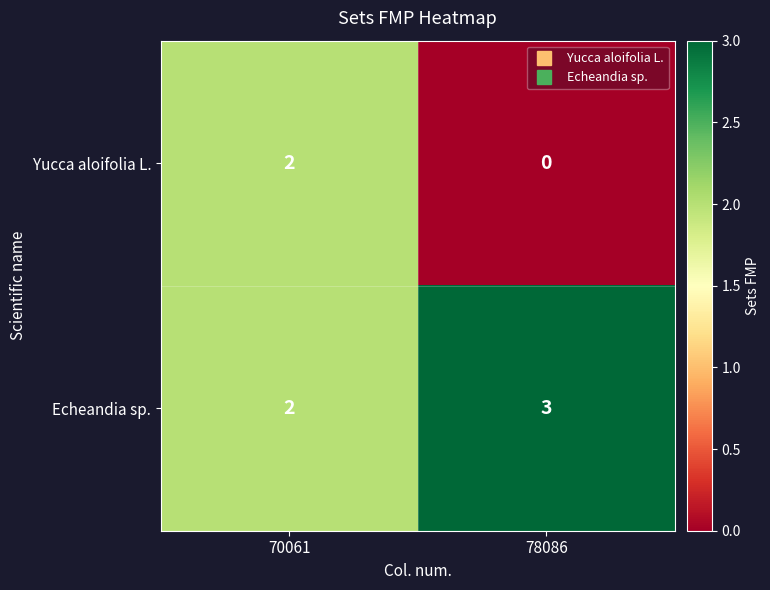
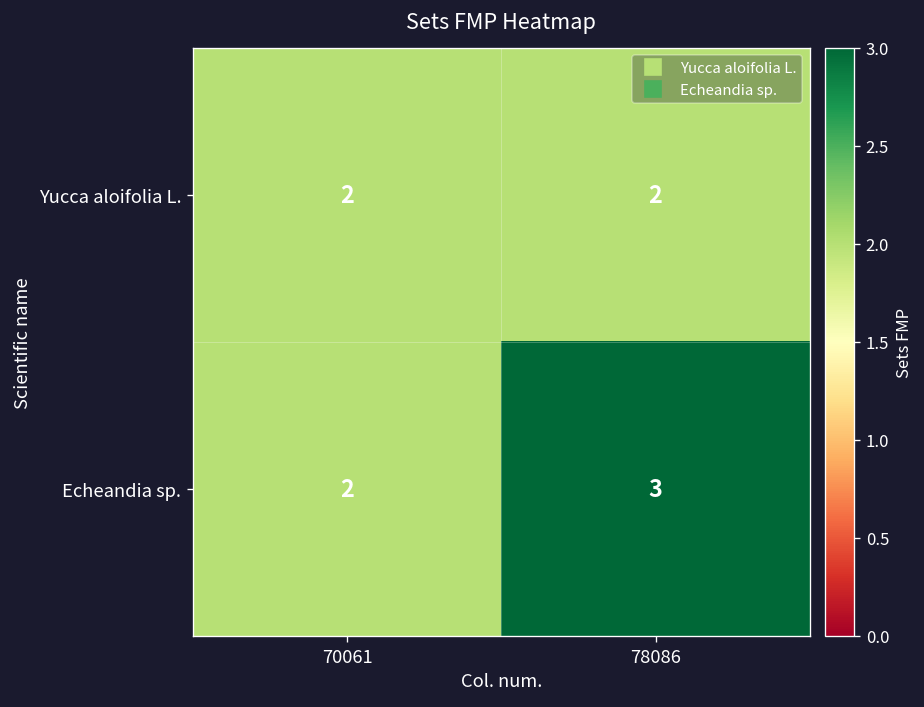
Yucca aloifolia L., 78086: 0 -> 2
